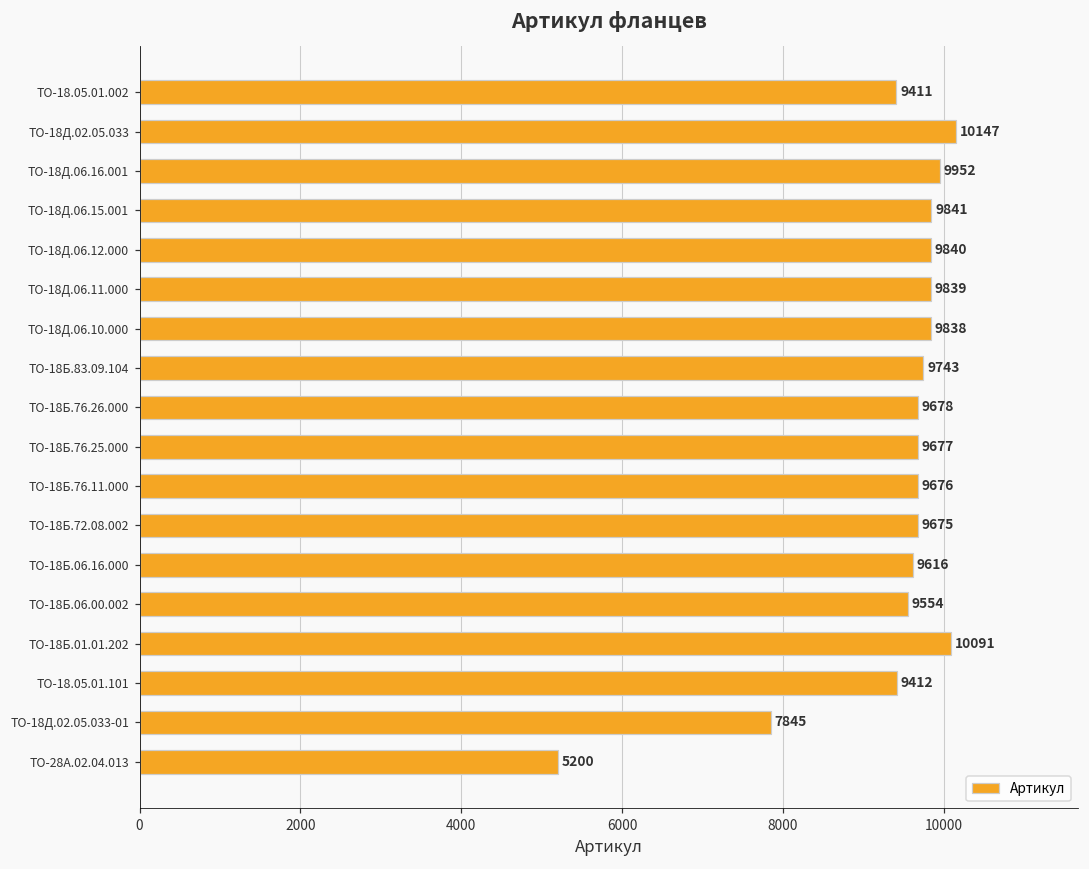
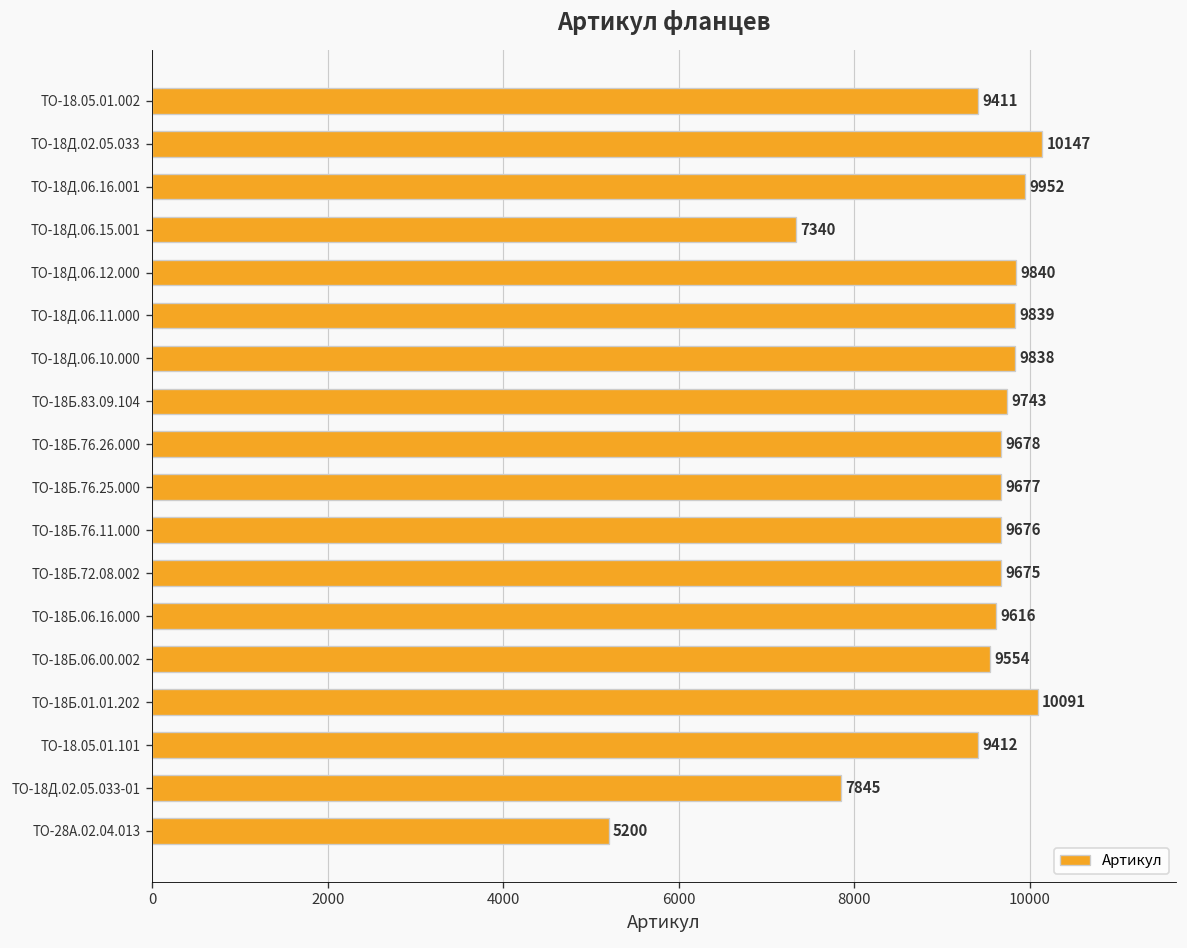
ТО-18Д.06.15.001: 9841 -> 7340
